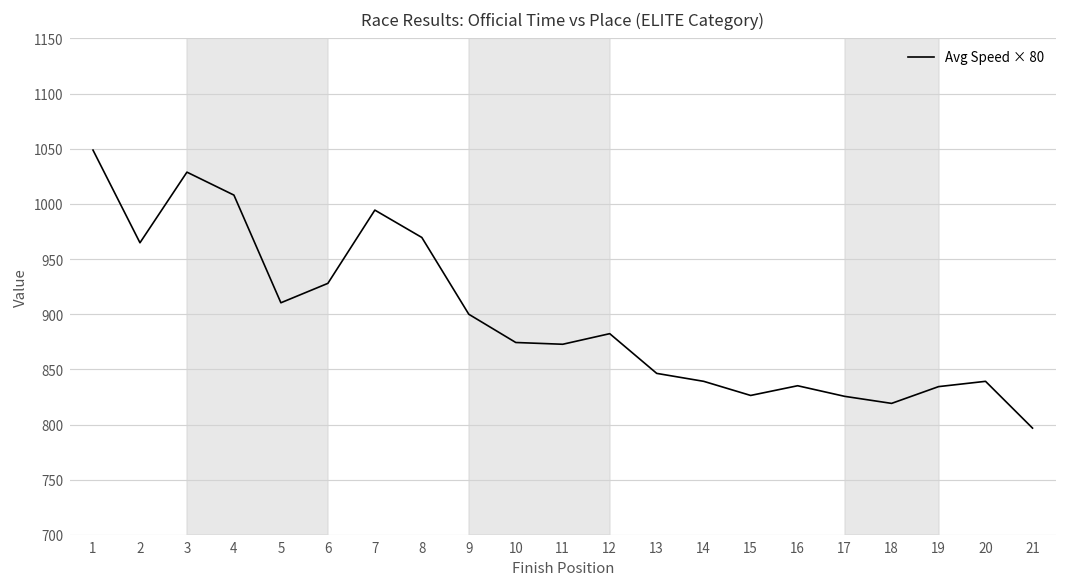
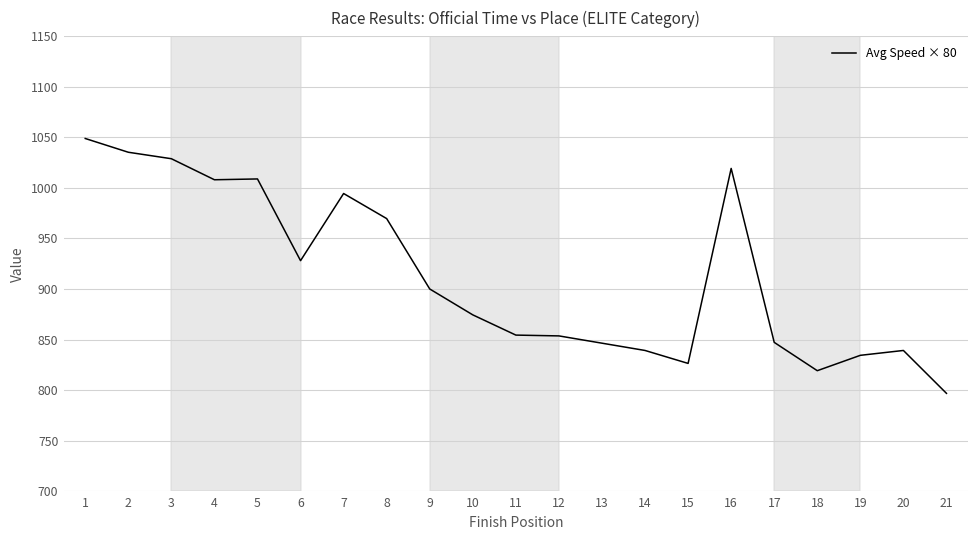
2: 960 -> 1040
5: 910 -> 1010
11: 870 -> 850
12: 880 -> 850
16: 840 -> 1020
17: 830 -> 850
